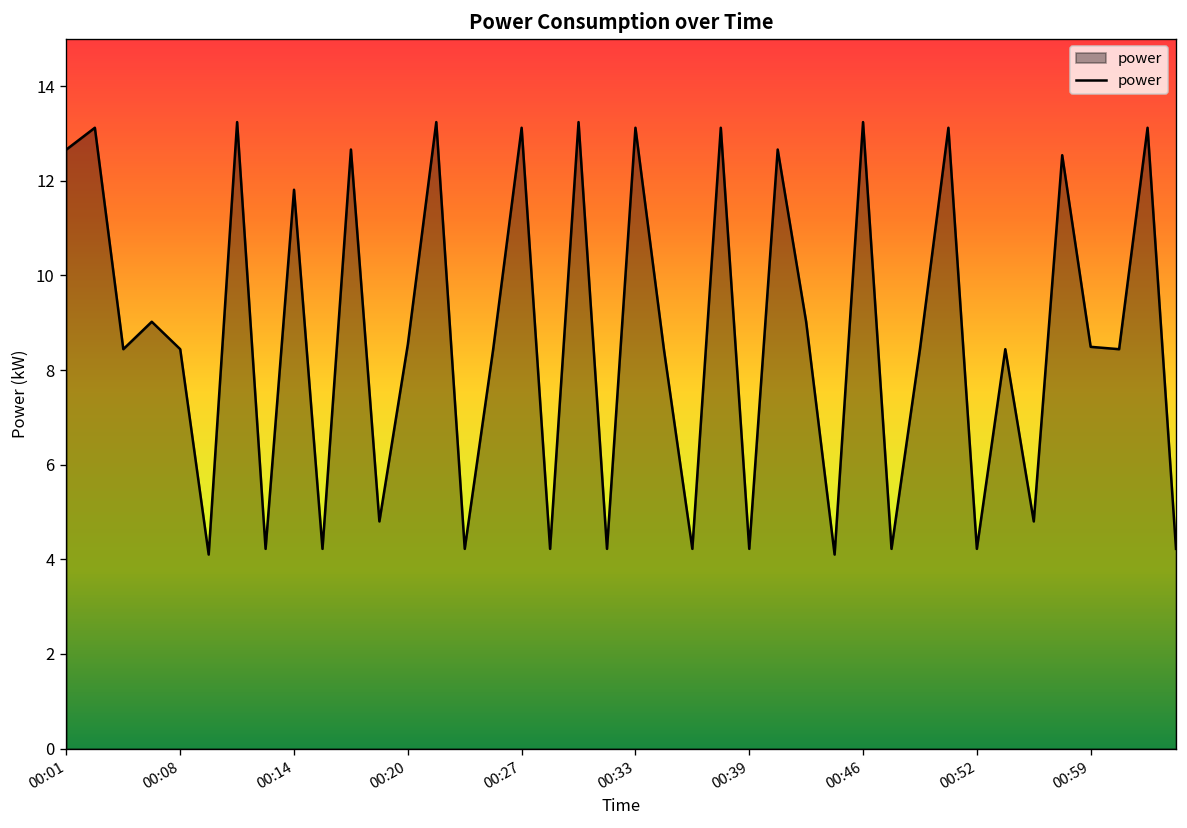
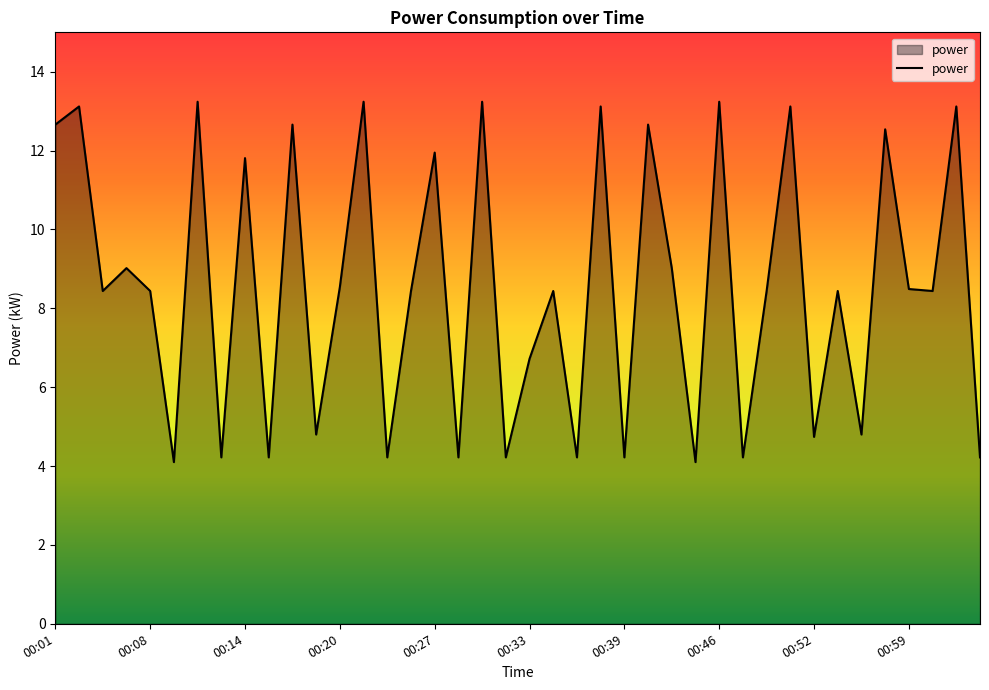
00:27: 13.1 -> 12.0
00:33: 13.1 -> 6.7
00:52: 4.2 -> 4.7
